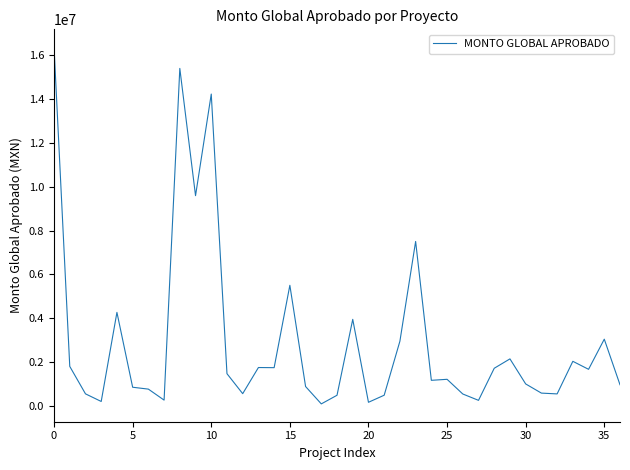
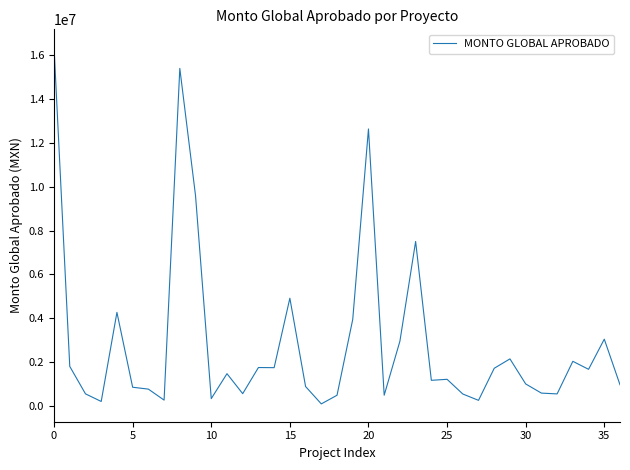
10: 14200000 -> 300000
15: 5500000 -> 4900000
20: 200000 -> 12600000
